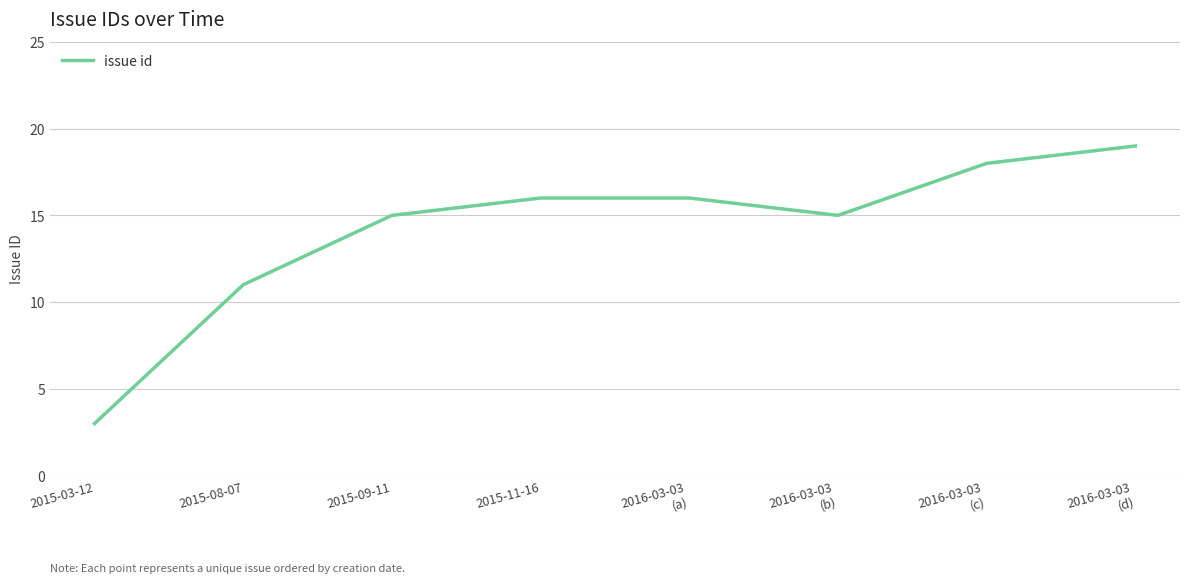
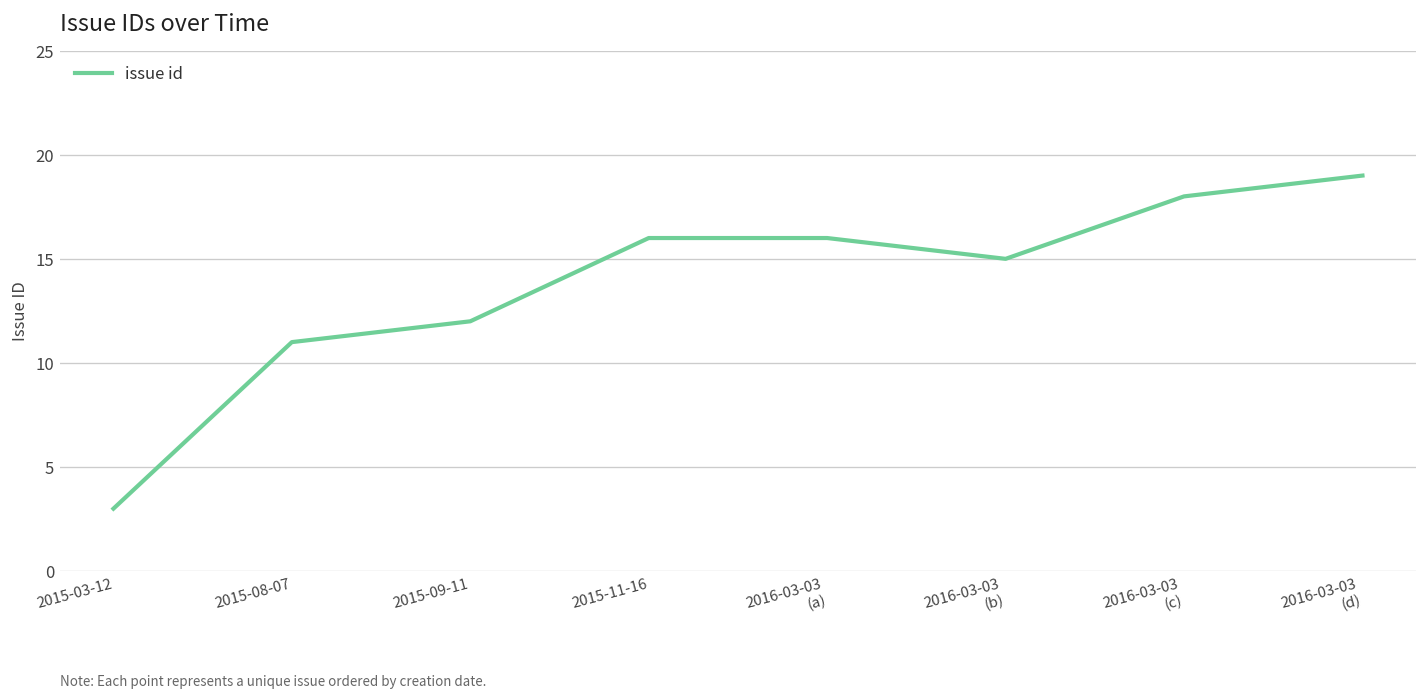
2015-09-11: 15 -> 12
